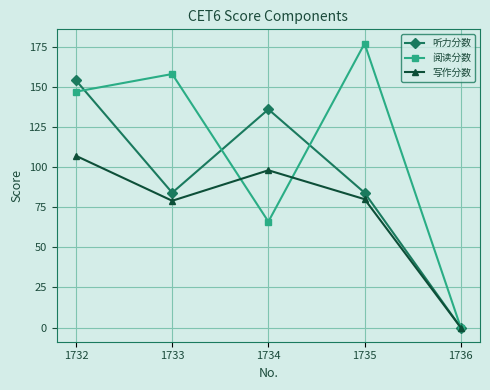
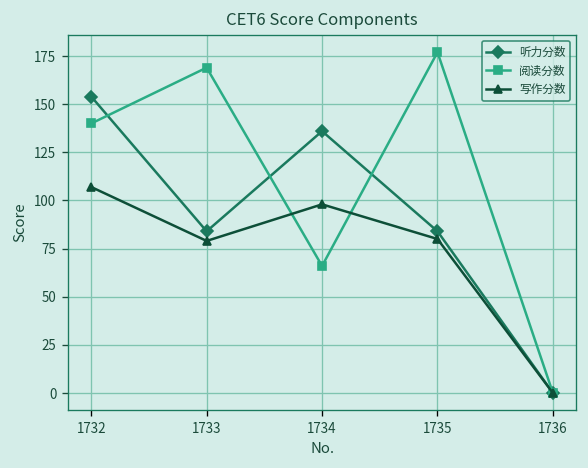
阅读分数, 1732: 147 -> 140
阅读分数, 1733: 158 -> 169
